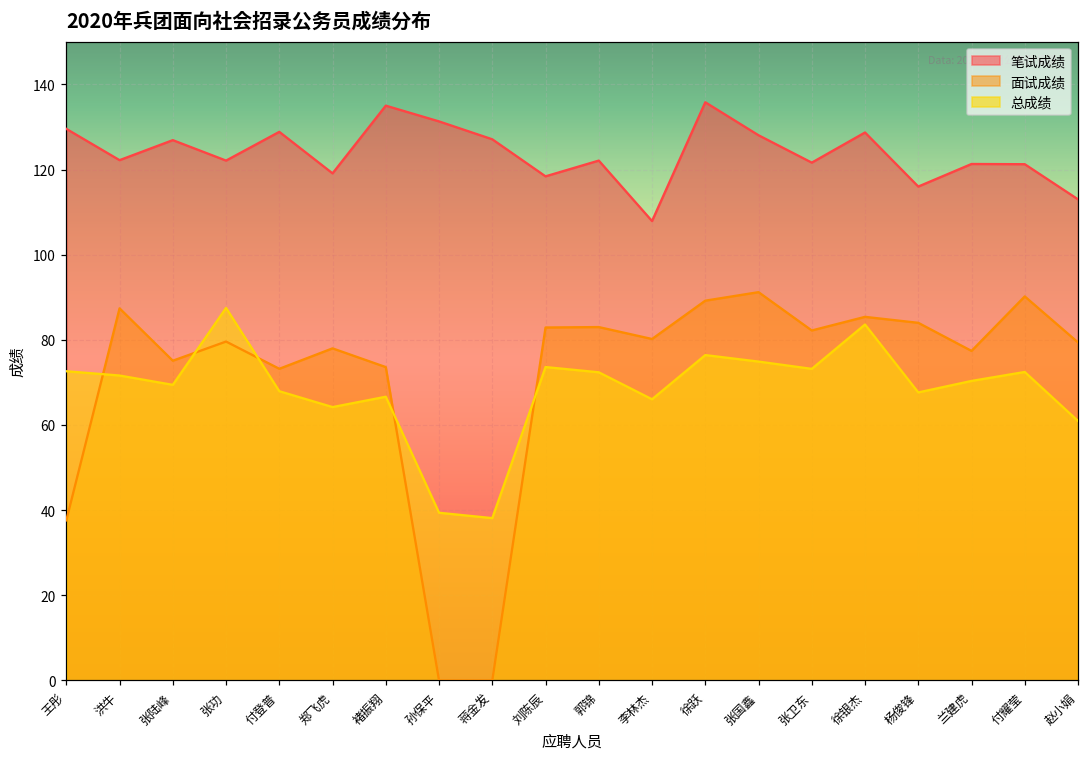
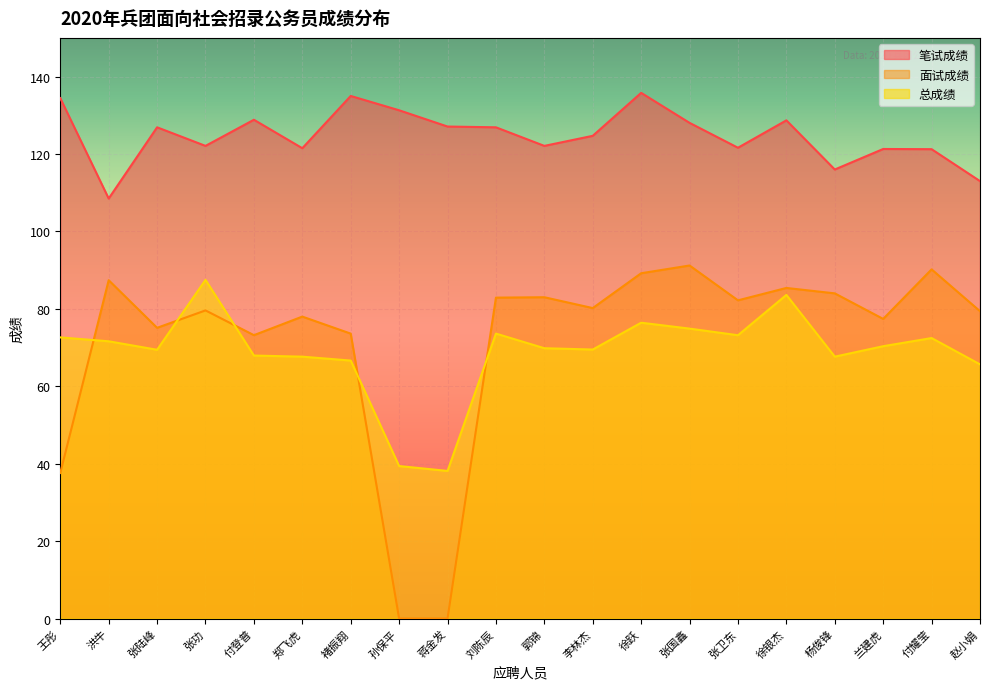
笔试成绩, 王彤: 130 -> 134
笔试成绩, 洪牛: 122 -> 109
笔试成绩, 郑飞虎: 119 -> 122
总成绩, 郑飞虎: 64 -> 68
笔试成绩, 刘陈辰: 118 -> 127
总成绩, 郭锦: 72 -> 70
笔试成绩, 李林杰: 108 -> 125
总成绩, 李林杰: 66 -> 69
总成绩, 赵小娟: 61 -> 66
